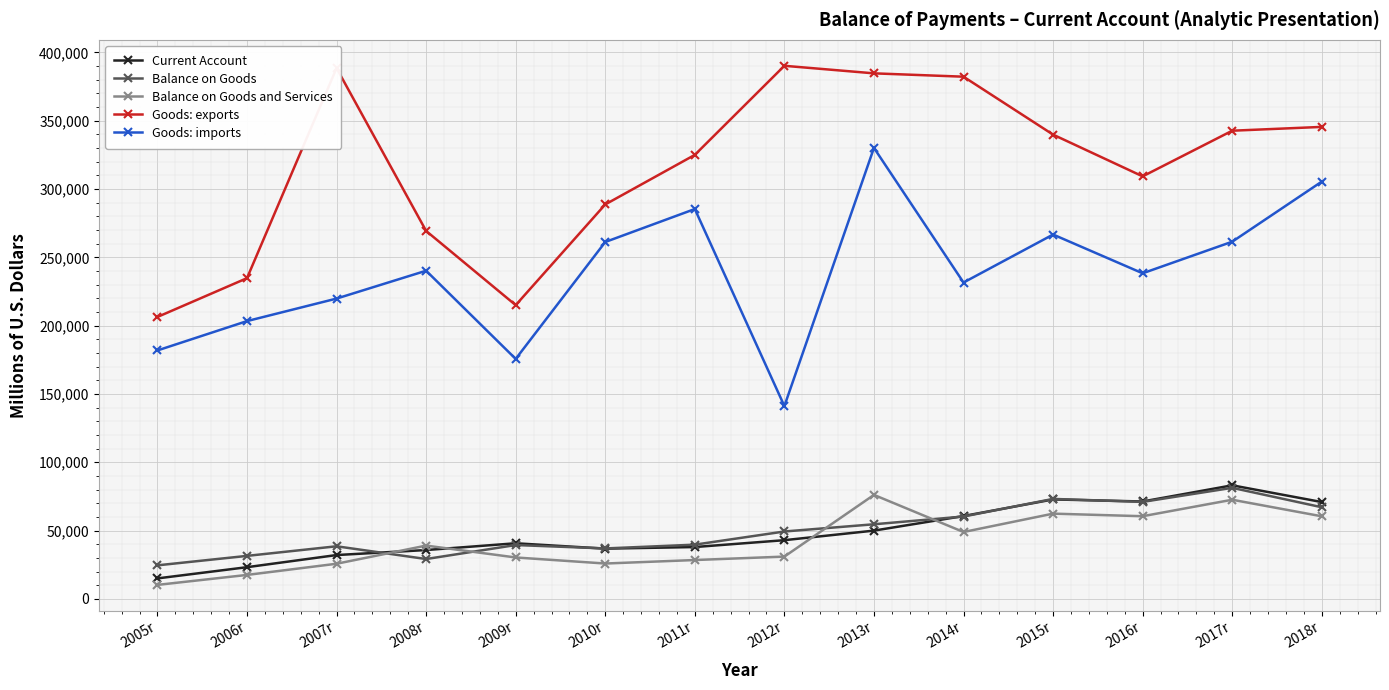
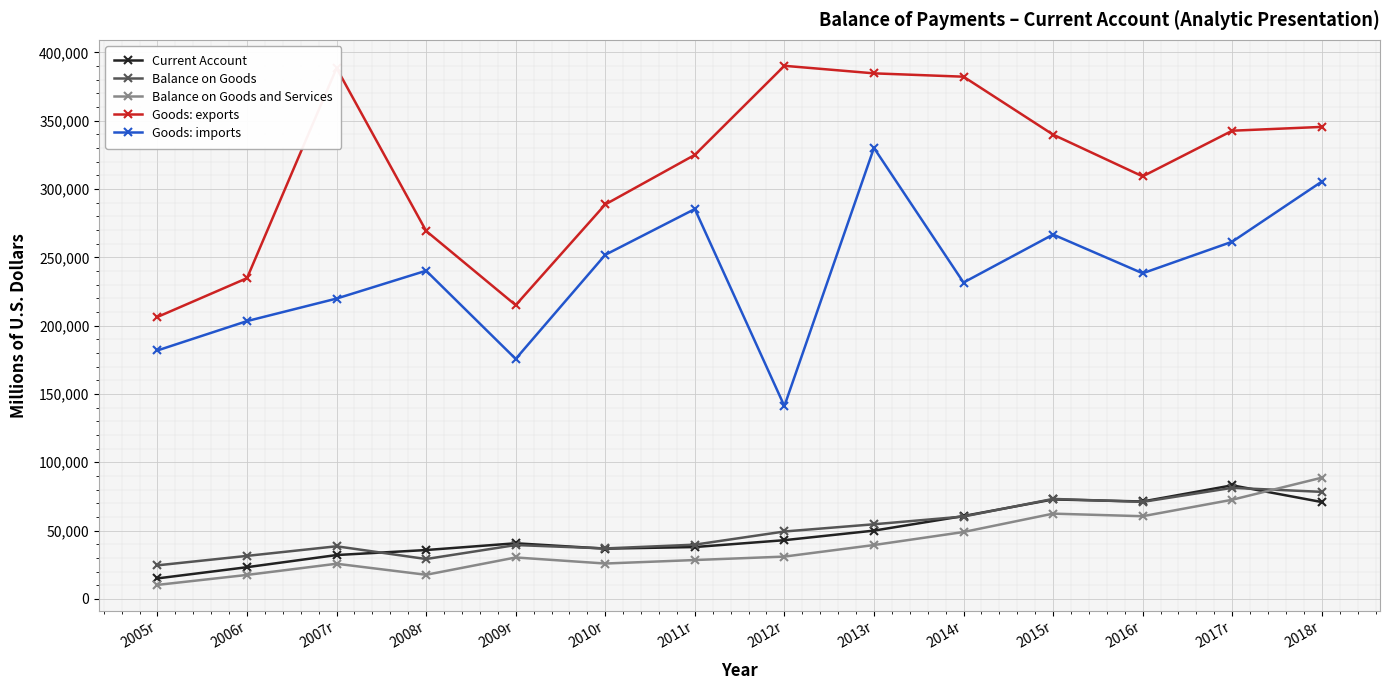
Balance on Goods and Services, 2008r: 39,000 -> 18,000
Goods: imports, 2010r: 261,000 -> 252,000
Balance on Goods and Services, 2013r: 76,000 -> 39,000
Balance on Goods, 2018r: 67,000 -> 78,000
Balance on Goods and Services, 2018r: 60,000 -> 89,000
